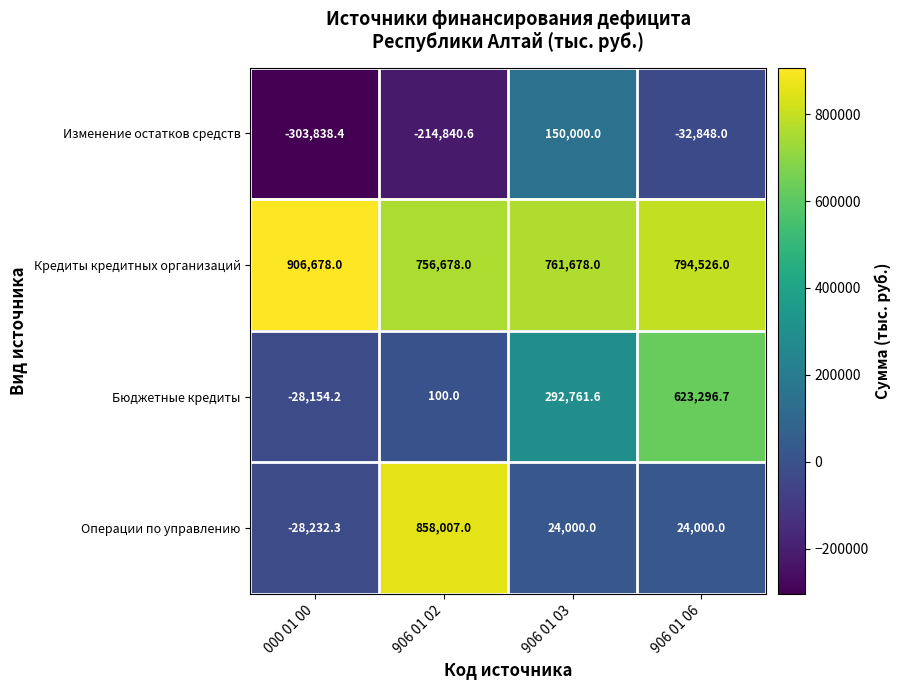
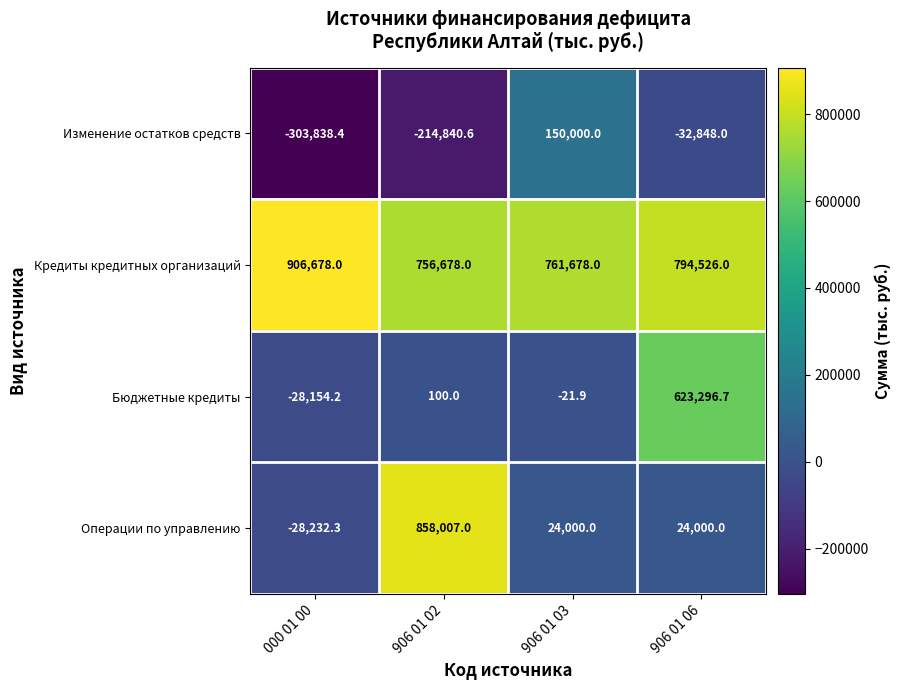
Бюджетные кредиты, 906 01 03: 292,761.6 -> -21.9
